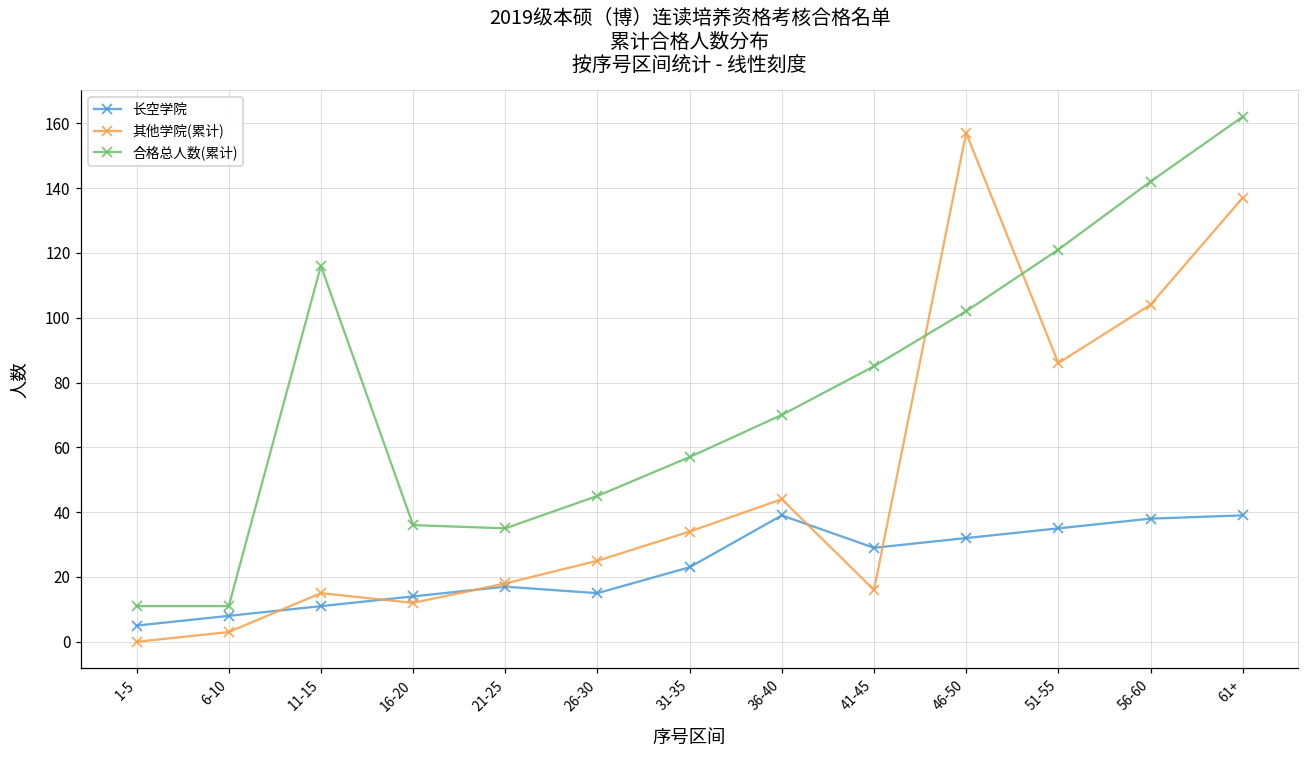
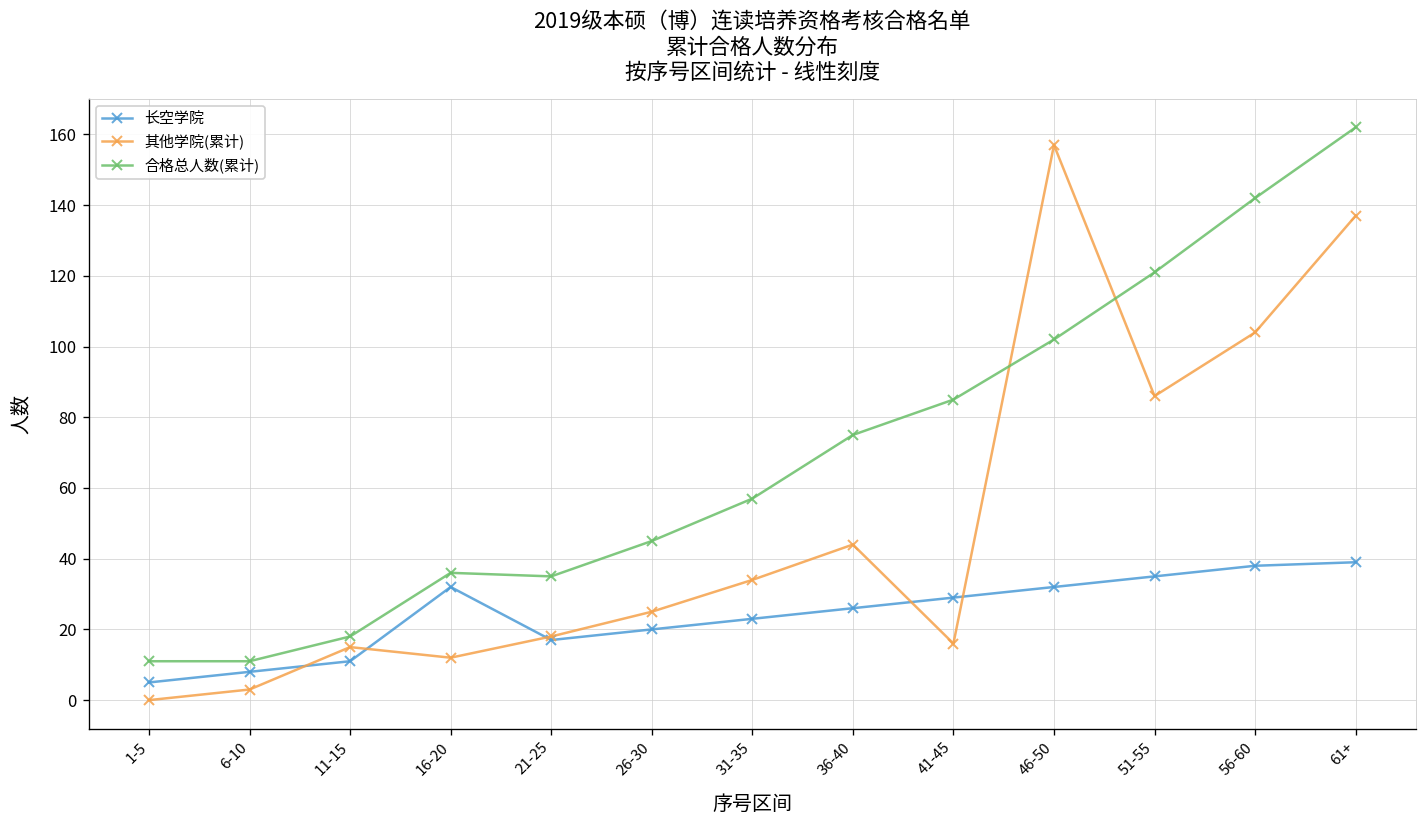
合格总人数(累计), 11-15: 116 -> 18
长空学院, 16-20: 14 -> 32
长空学院, 26-30: 15 -> 20
长空学院, 36-40: 39 -> 26
合格总人数(累计), 36-40: 70 -> 75
